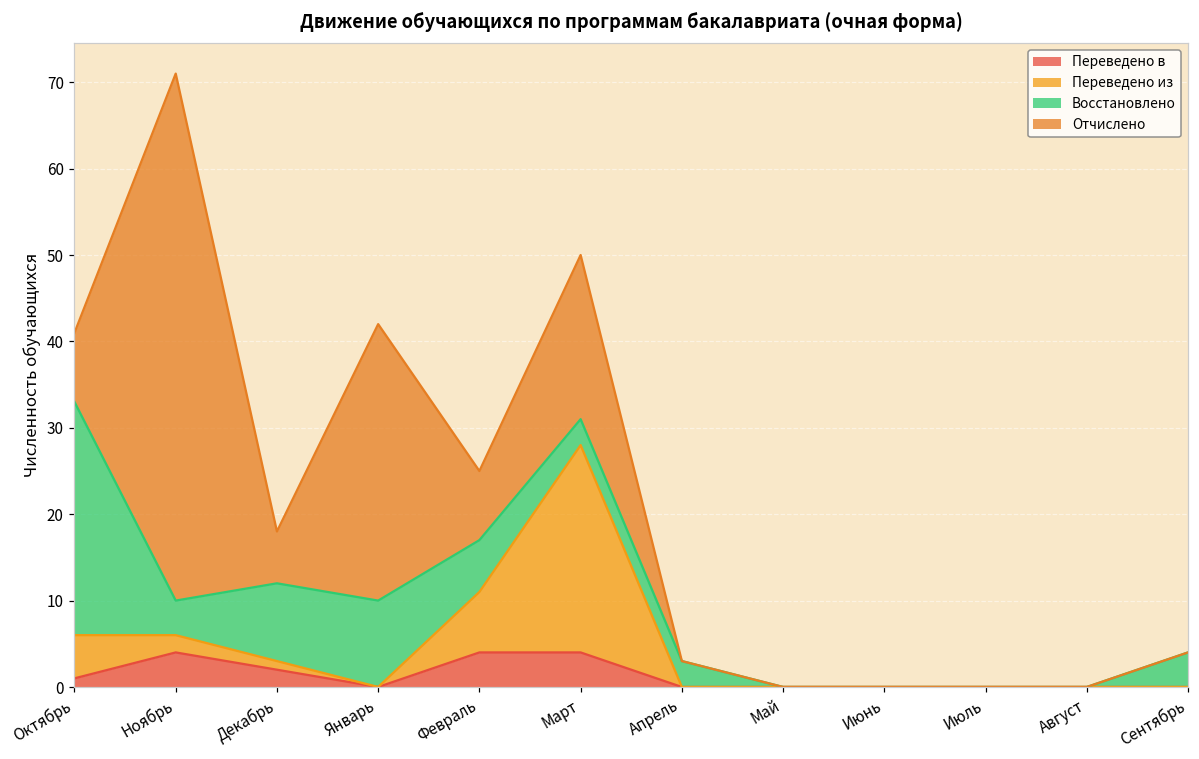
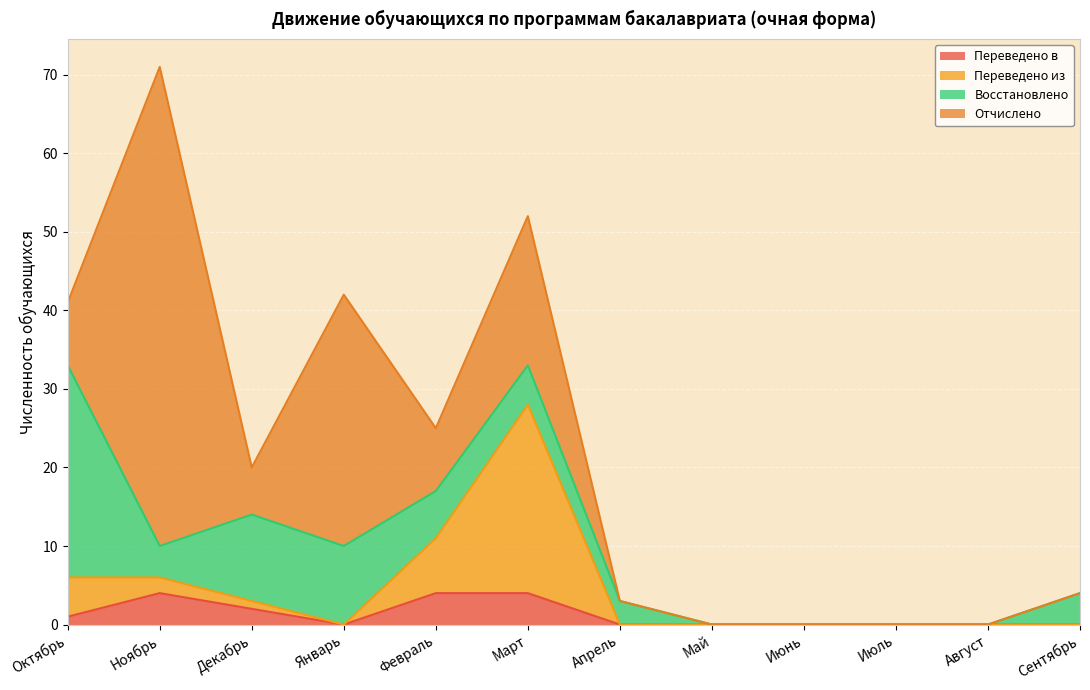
Восстановлено, Декабрь: 9 -> 11
Восстановлено, Март: 3 -> 5
